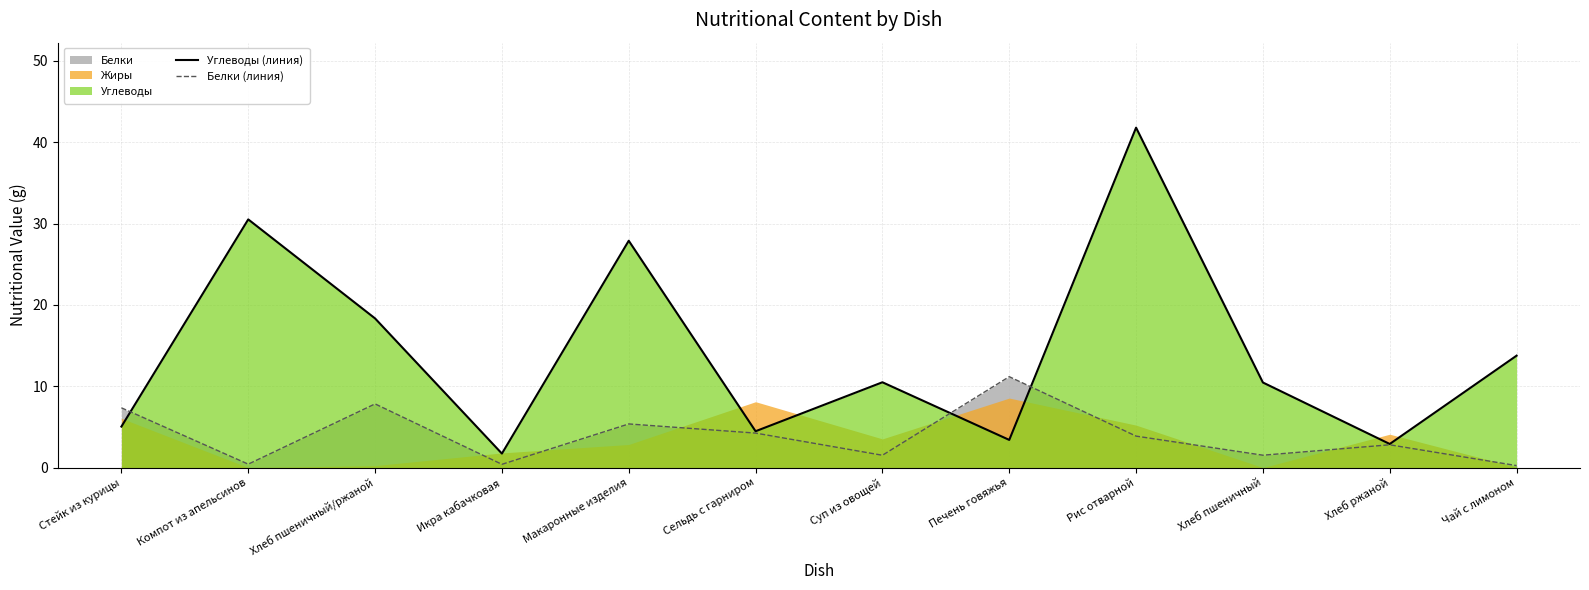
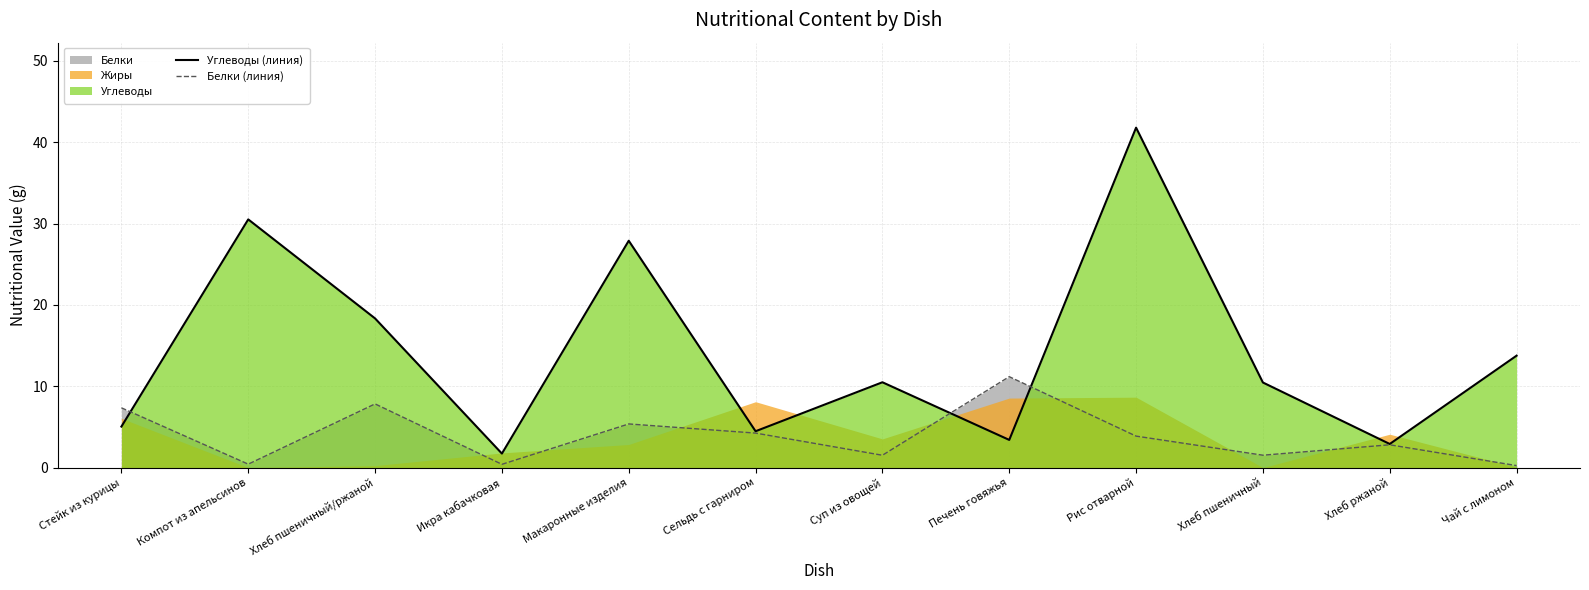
Жиры, Рис отварной: 5 -> 9
